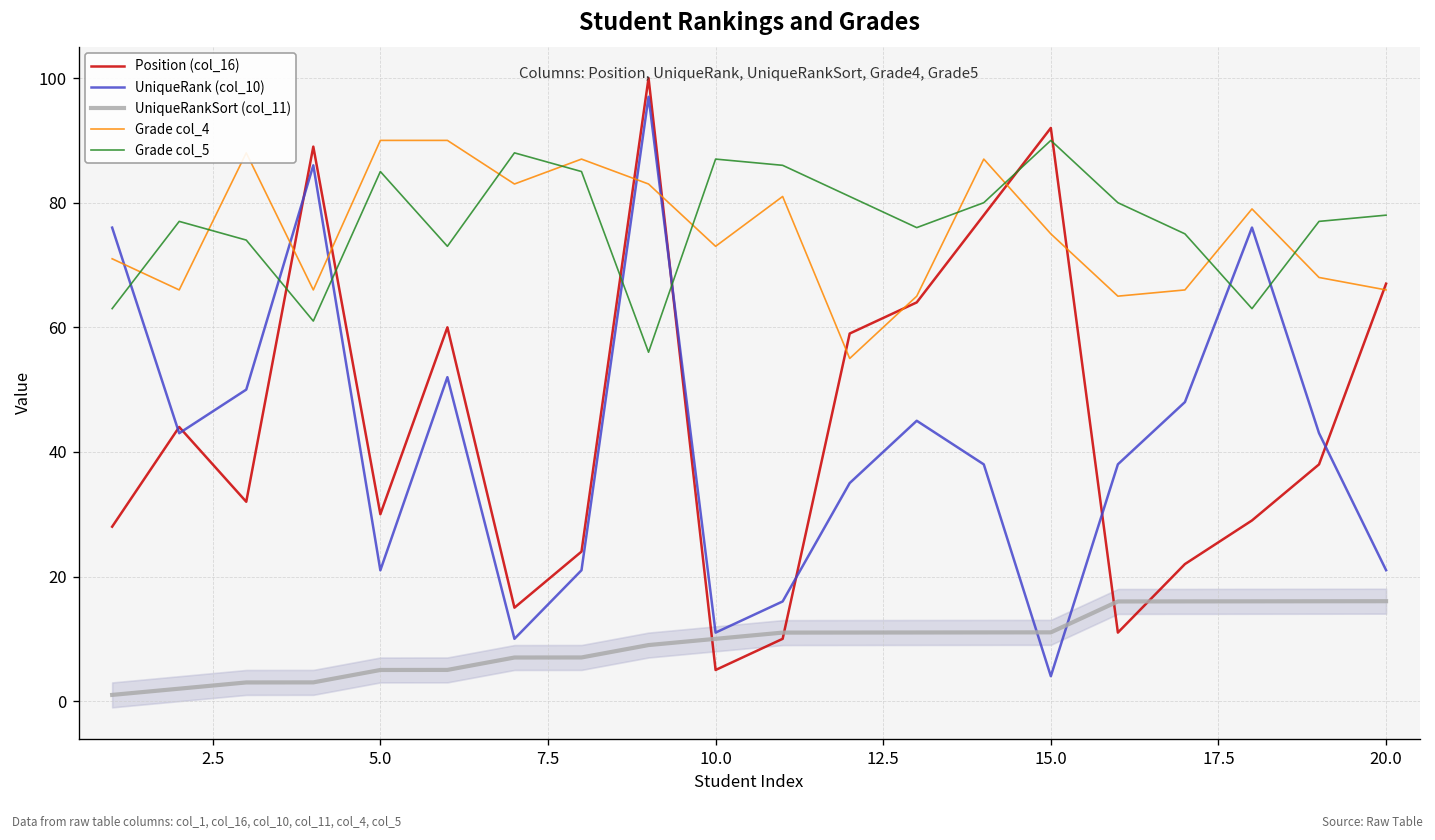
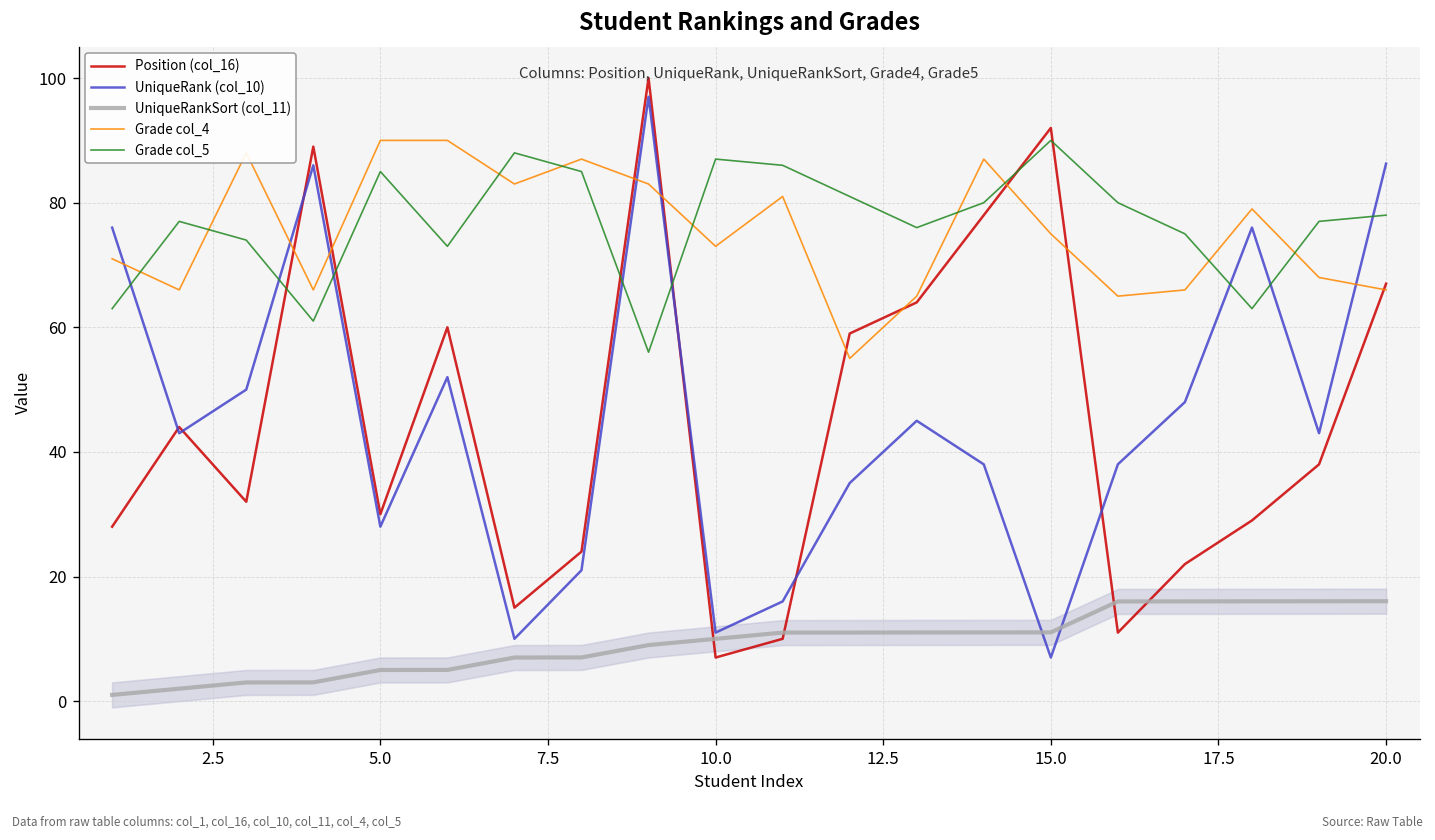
UniqueRank (col_10), 5.0: 21 -> 28
Position (col_16), 10.0: 5 -> 7
UniqueRank (col_10), 15.0: 4 -> 7
UniqueRank (col_10), 20.0: 21 -> 86
